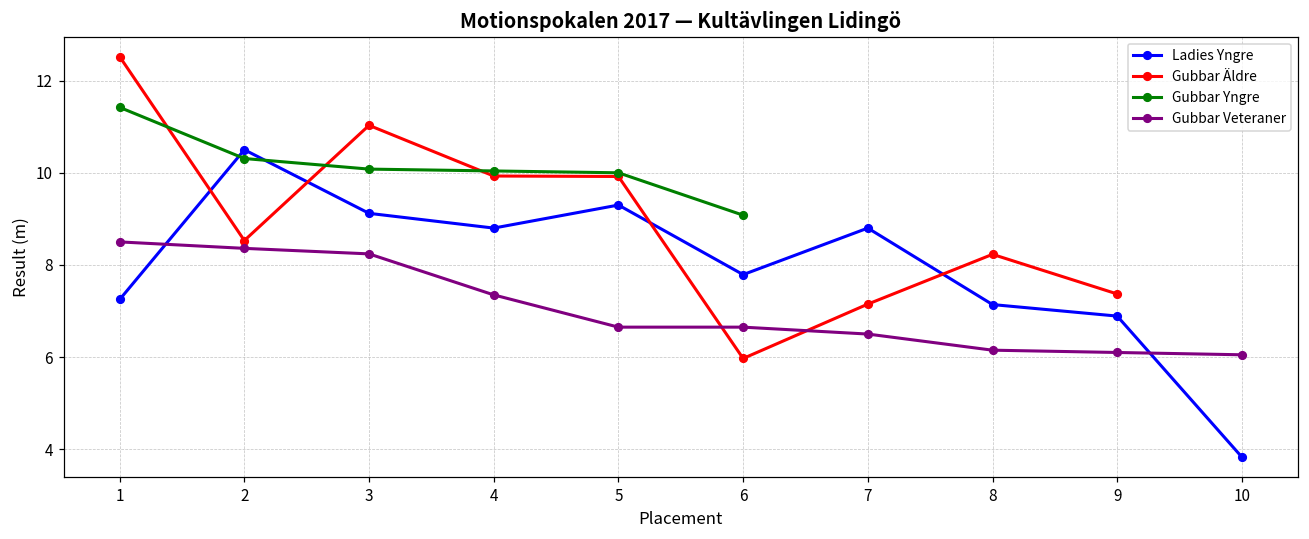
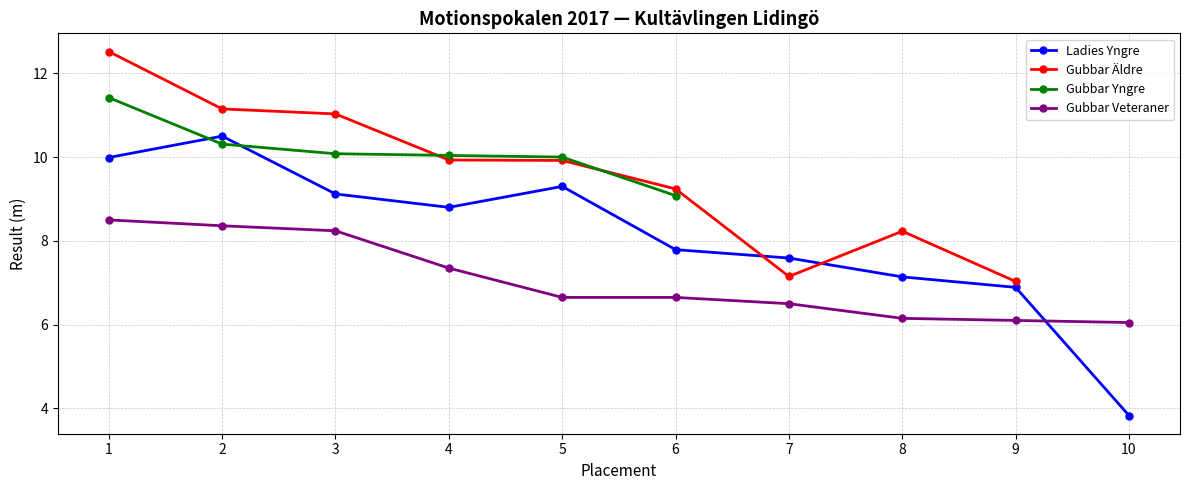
Ladies Yngre, 1: 7.3 -> 10.0
Gubbar Äldre, 2: 8.5 -> 11.2
Gubbar Äldre, 6: 6.0 -> 9.2
Ladies Yngre, 7: 8.8 -> 7.6
Gubbar Äldre, 9: 7.4 -> 7.0
